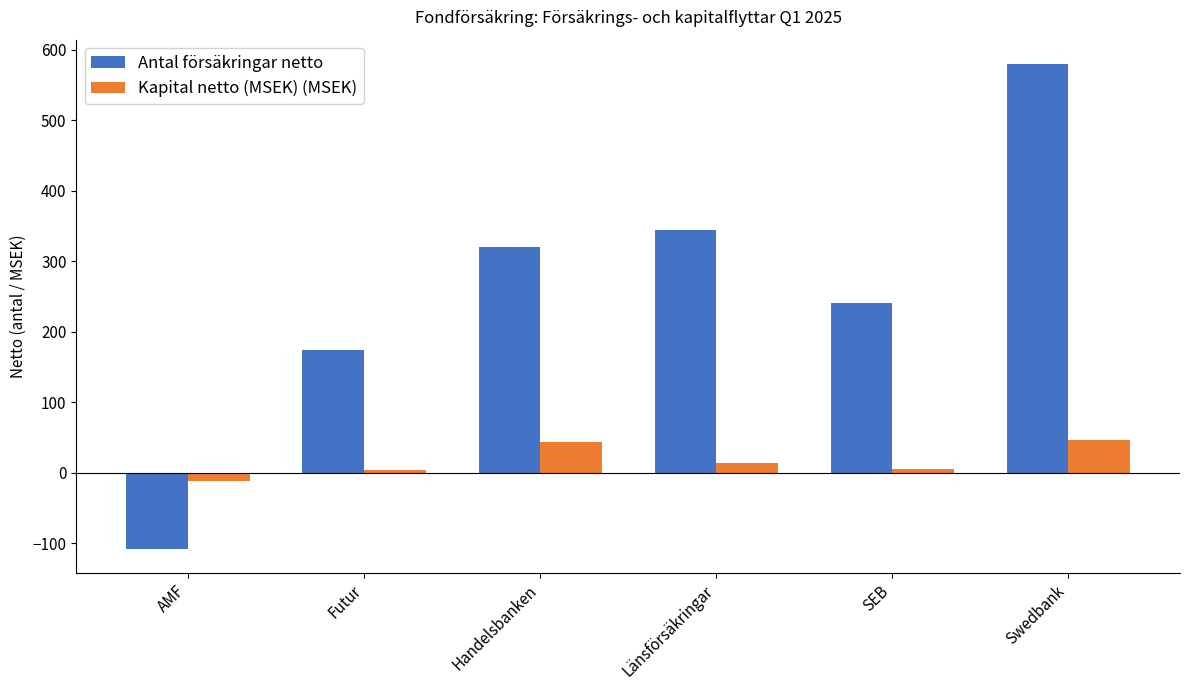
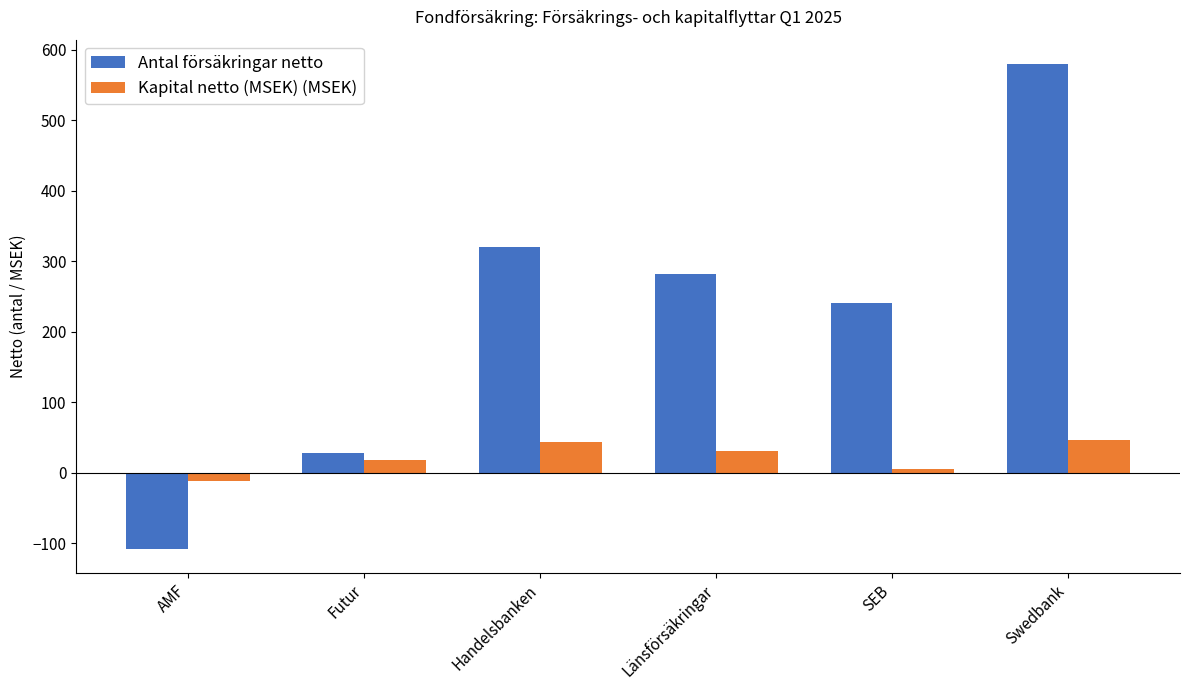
Antal försäkringar netto, Futur: 180 -> 30
Kapital netto (MSEK) (MSEK), Futur: 0 -> 20
Antal försäkringar netto, Länsförsäkringar: 350 -> 280
Kapital netto (MSEK) (MSEK), Länsförsäkringar: 10 -> 30
